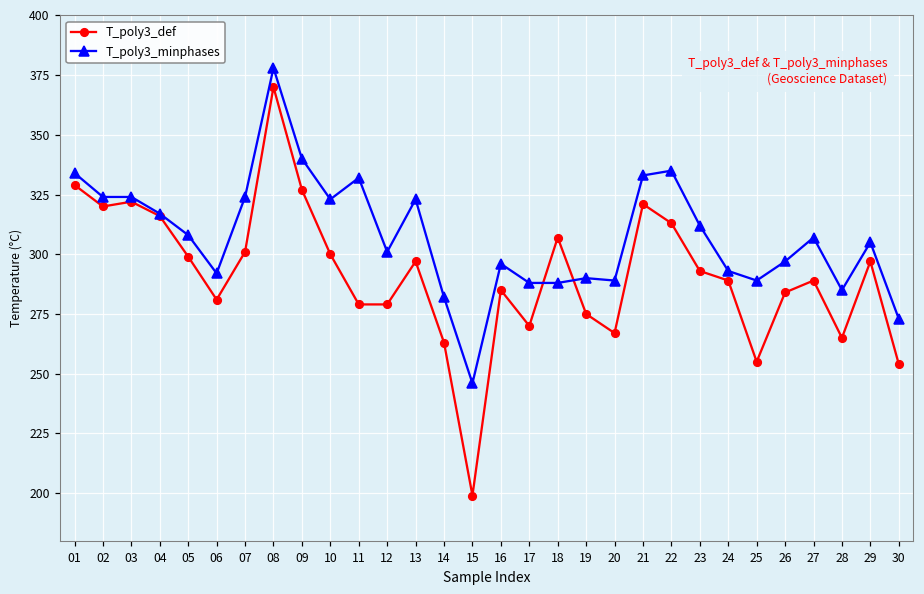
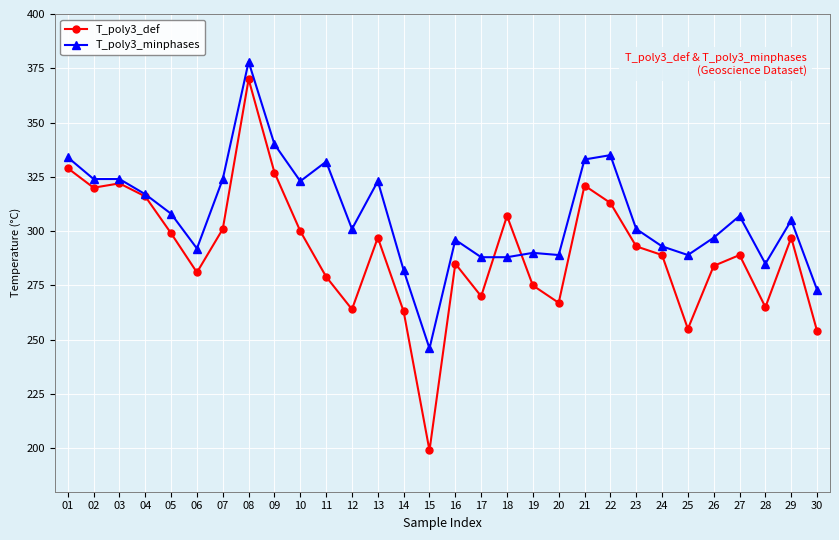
T_poly3_def, 12: 279 -> 264
T_poly3_minphases, 23: 312 -> 301
